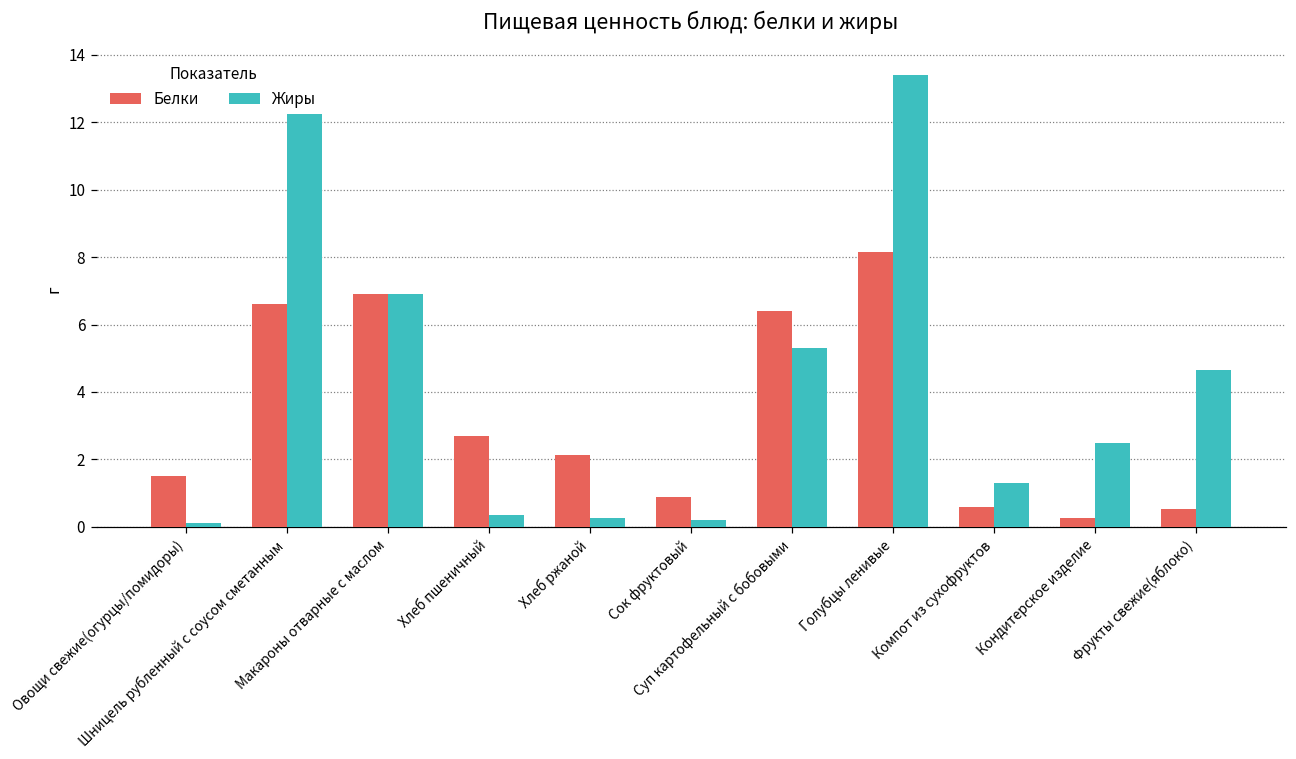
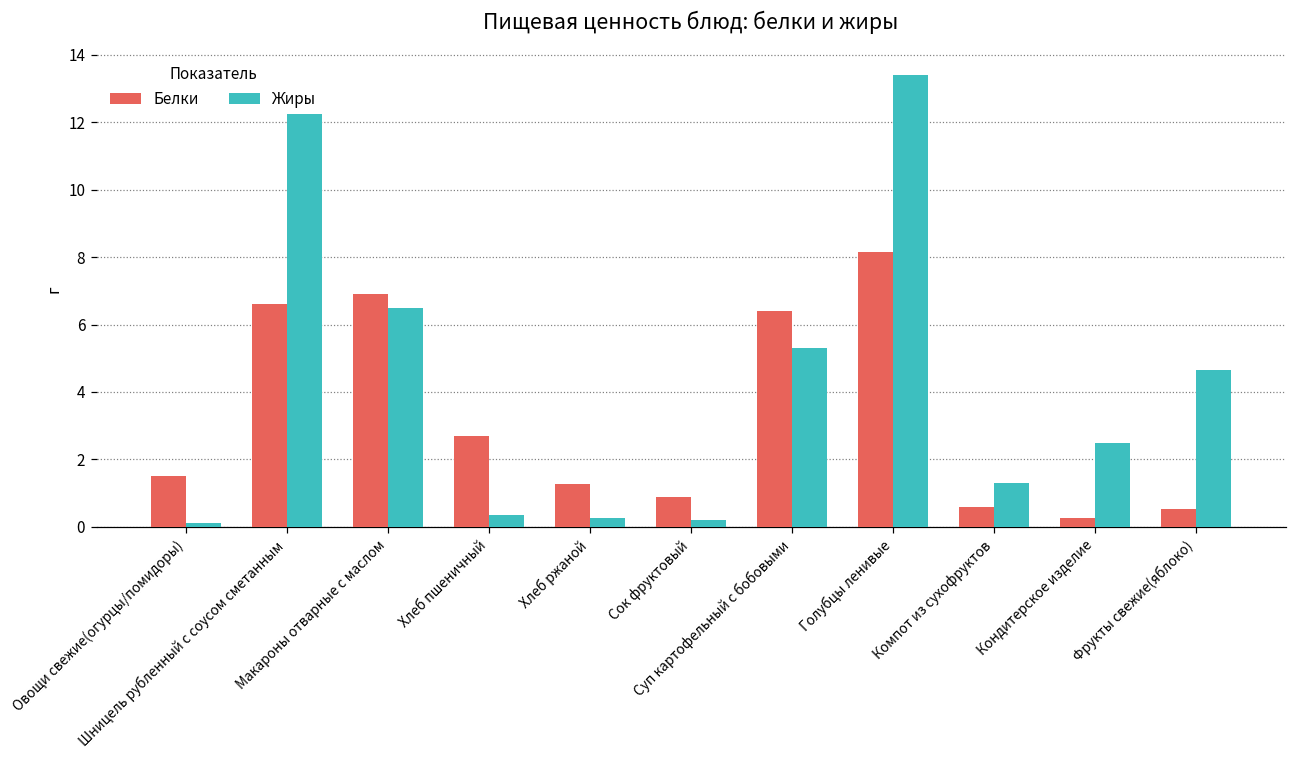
Жиры, Макароны отварные с маслом: 6.9 -> 6.5
Белки, Хлеб ржаной: 2.1 -> 1.3
